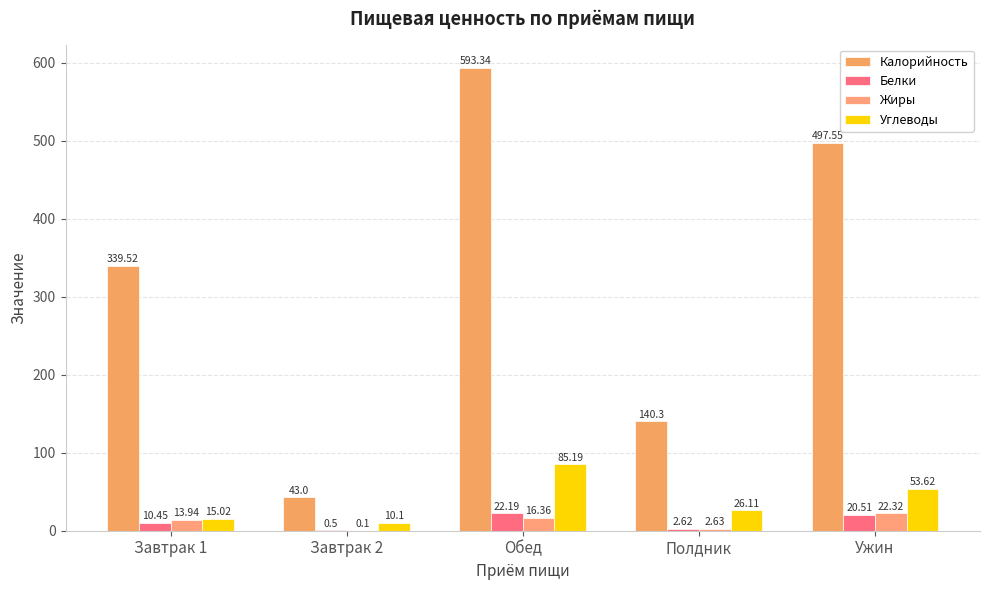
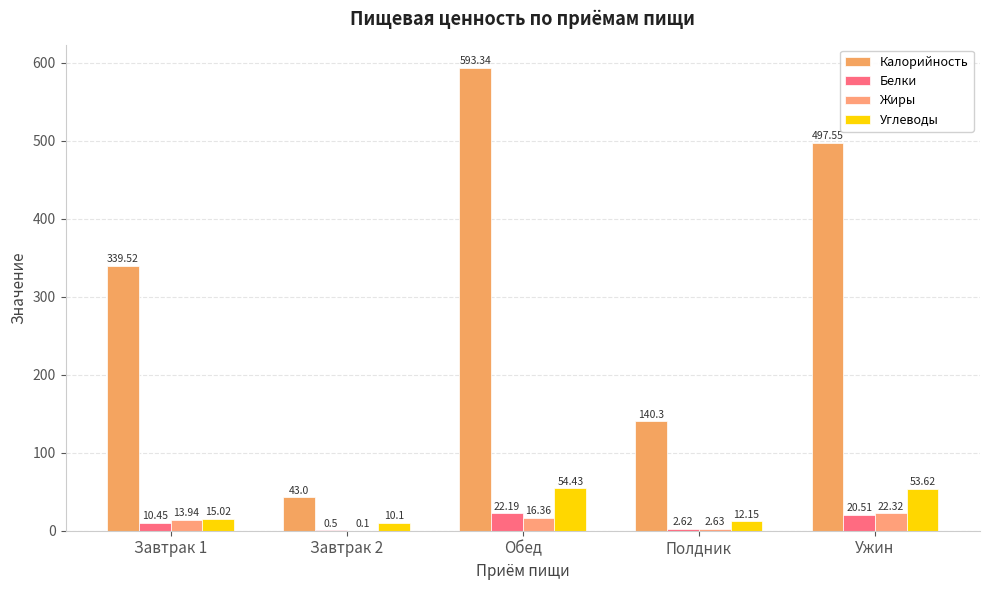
Углеводы, Обед: 85.19 -> 54.43
Углеводы, Полдник: 26.11 -> 12.15
